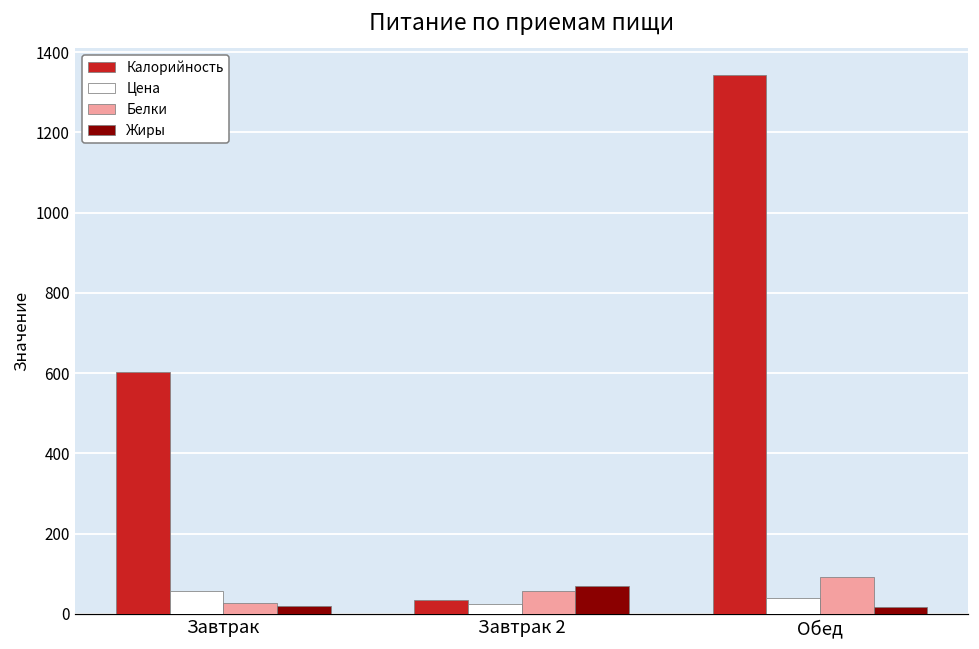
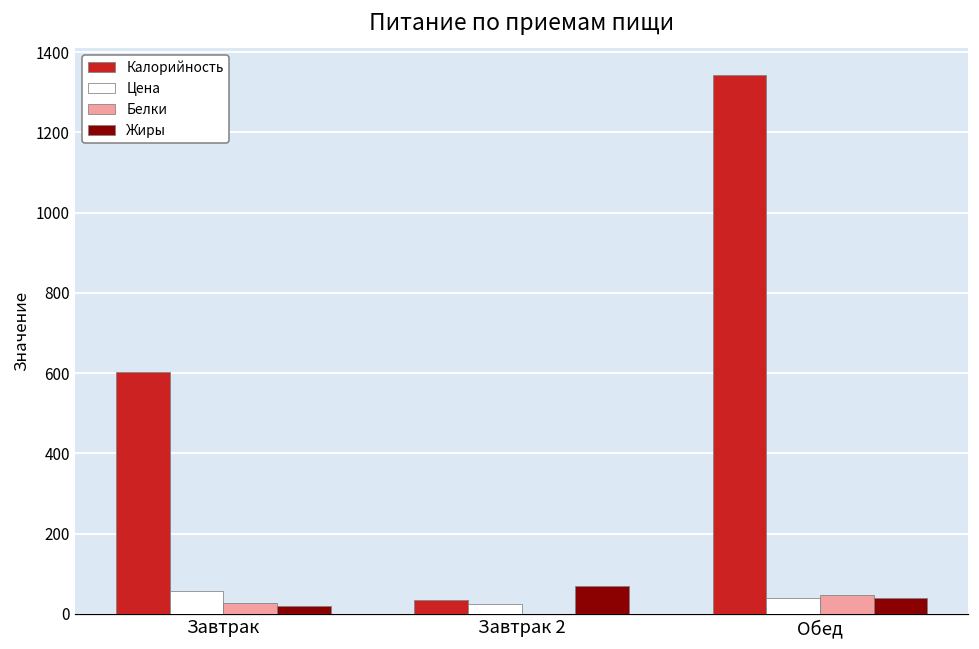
Белки, Завтрак 2: 60 -> 0
Белки, Обед: 90 -> 50
Жиры, Обед: 20 -> 40
